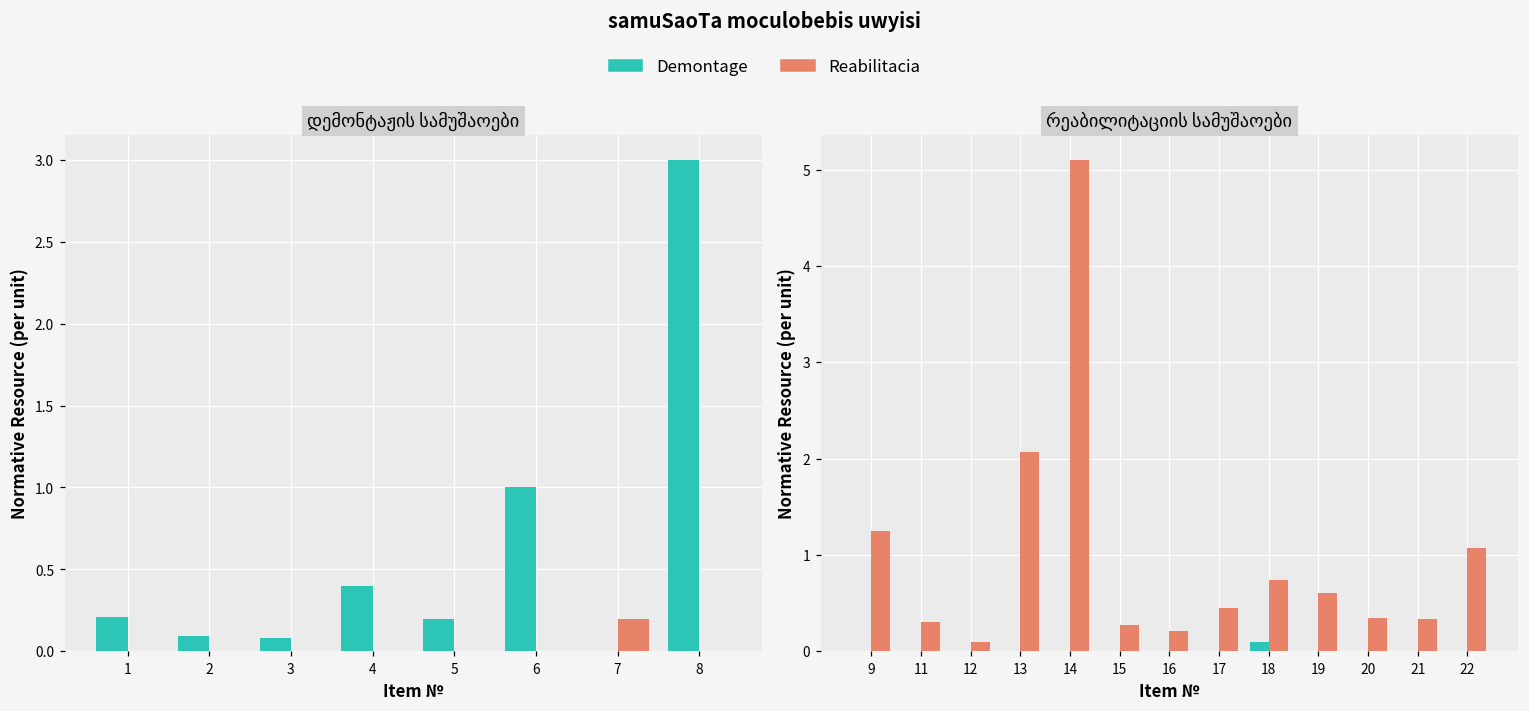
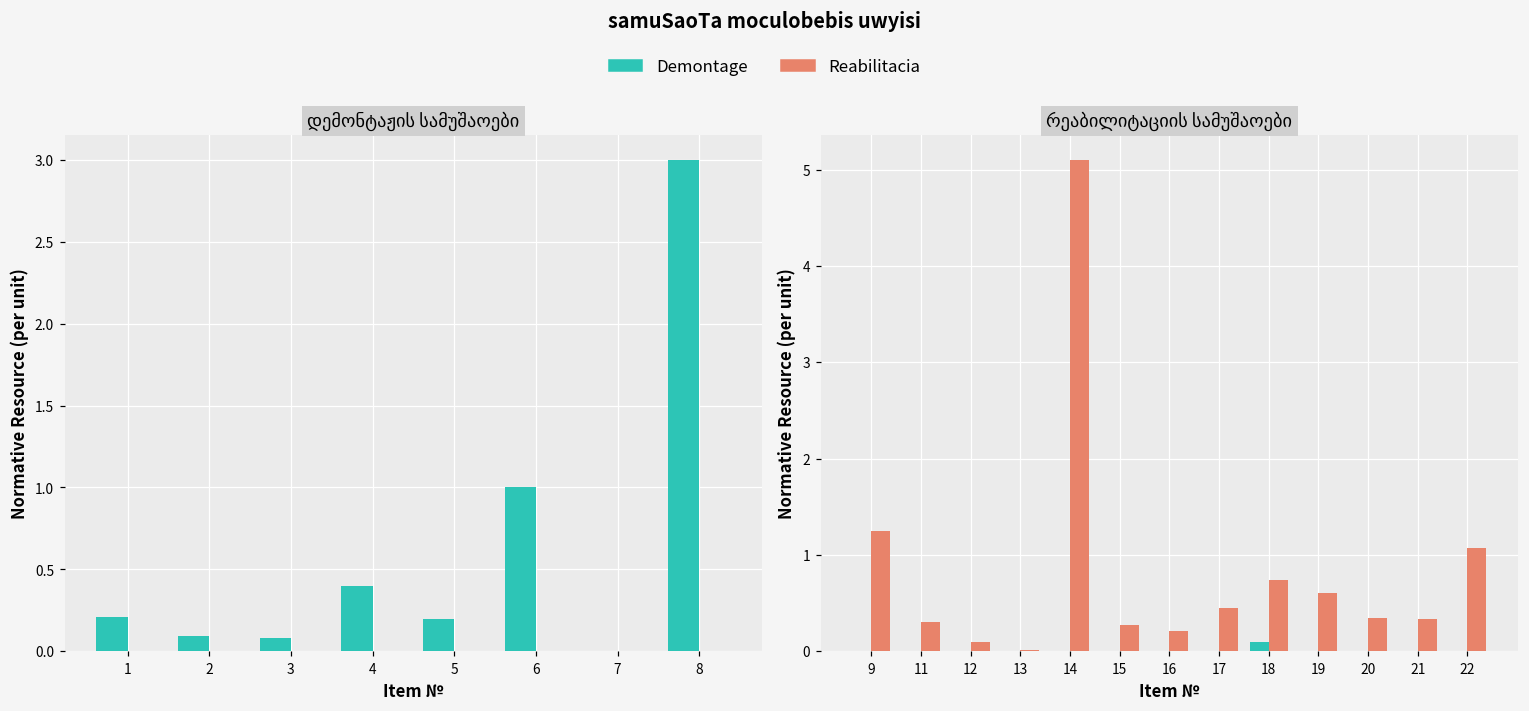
დემონტაჟის სამუშაოები, Reabilitacia, 7: 0.2 -> 0.0
რეაბილიტაციის სამუშაოები, Reabilitacia, 13: 2.1 -> 0.0
